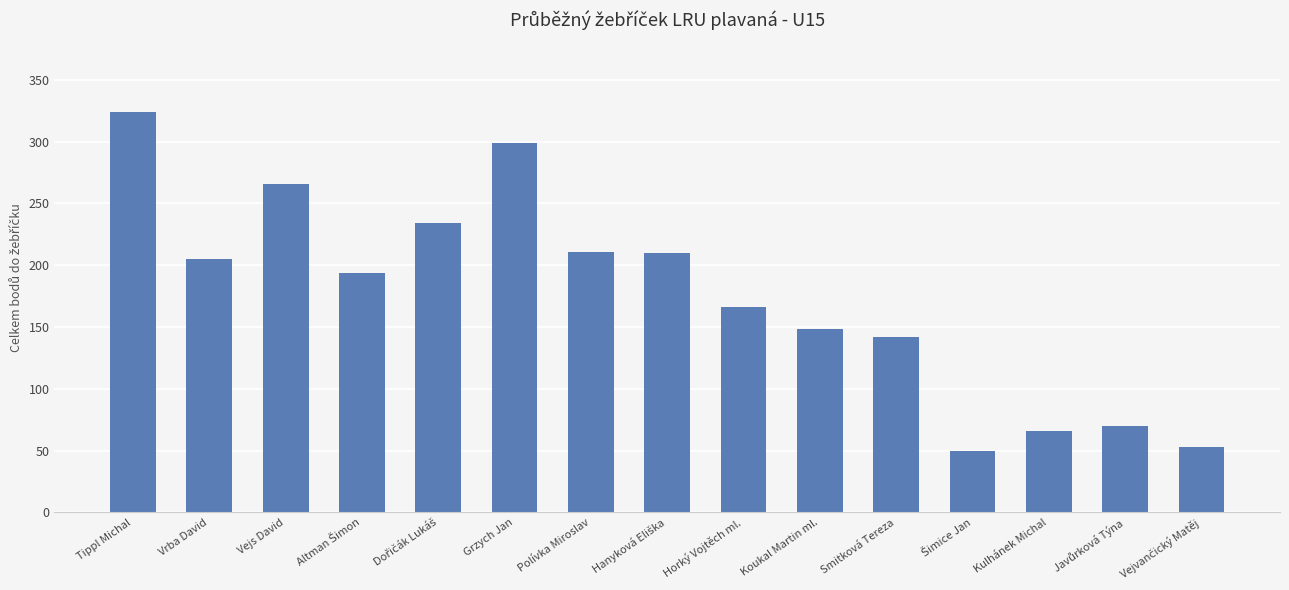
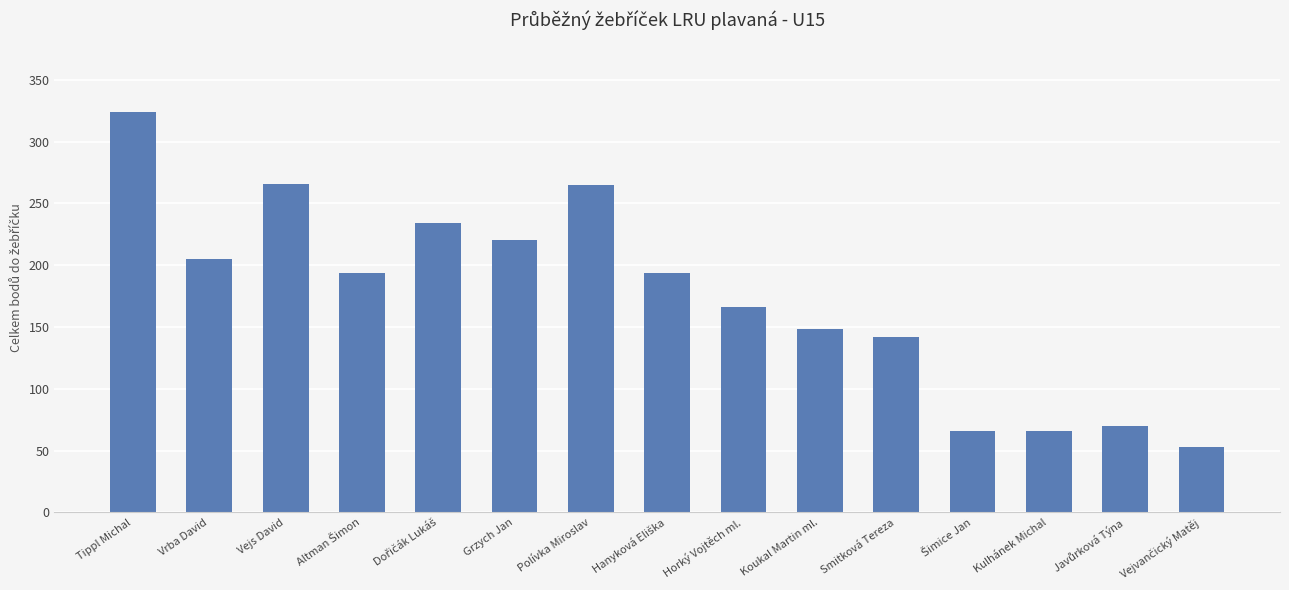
Grzych Jan: 299 -> 220
Polívka Miroslav: 211 -> 265
Hanyková Eliška: 210 -> 194
Šimice Jan: 50 -> 66
